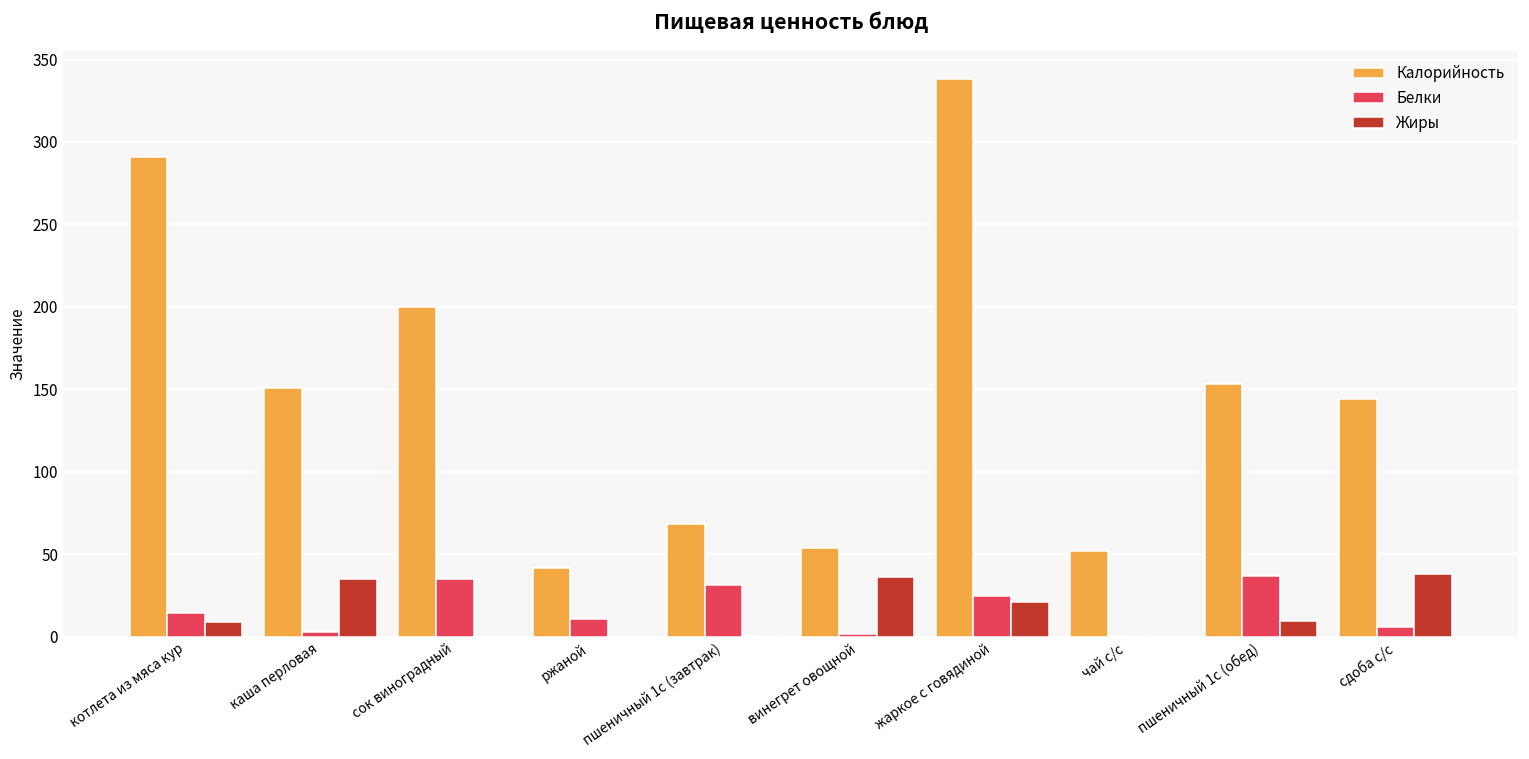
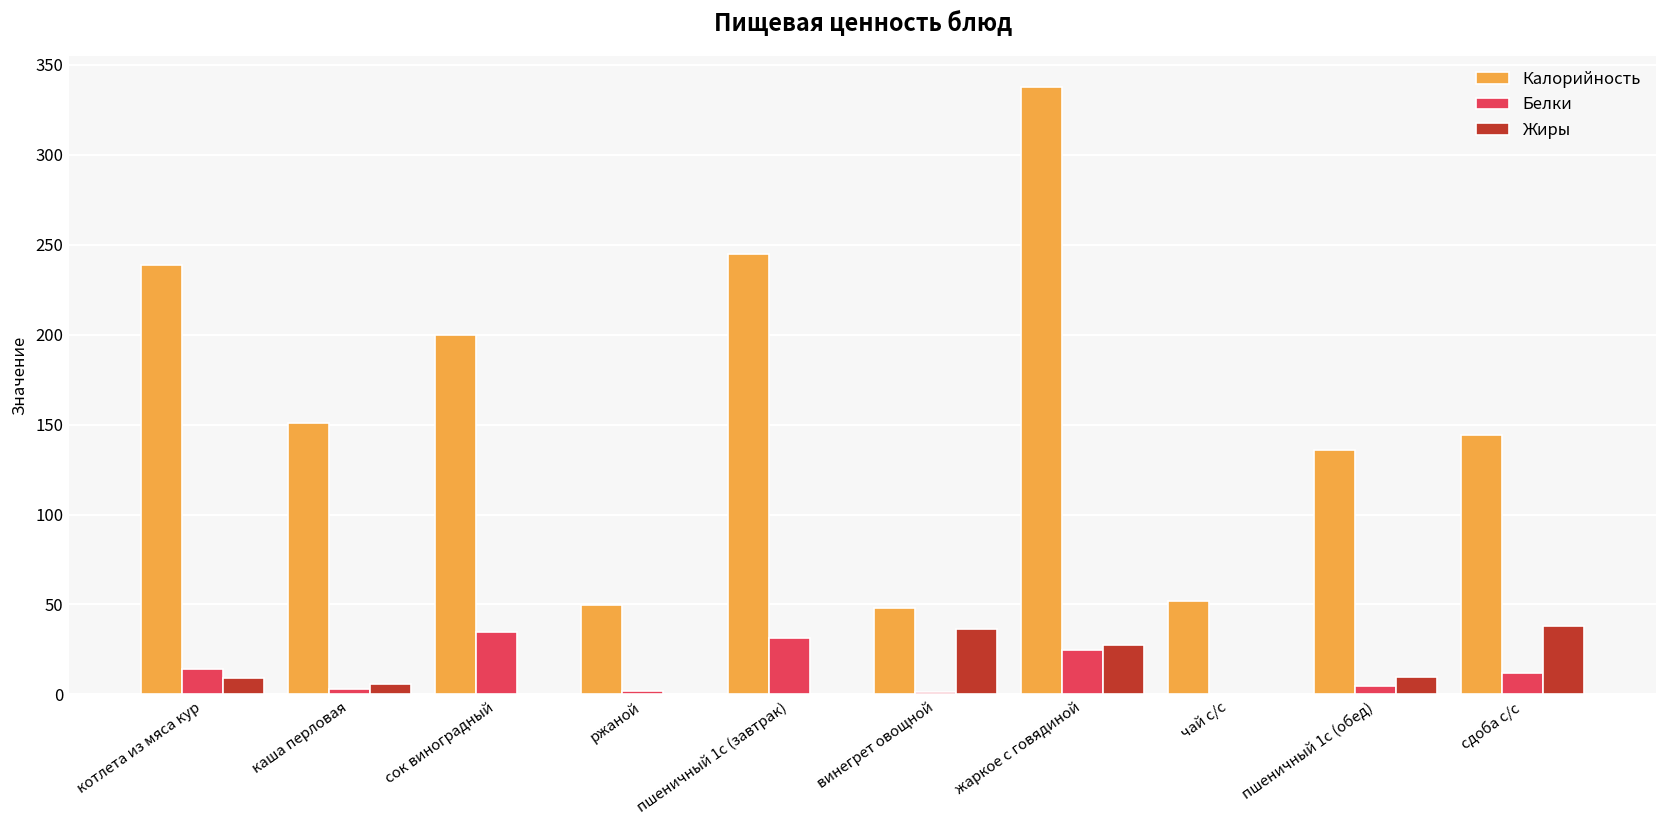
Калорийность, котлета из мяса кур: 291 -> 239
Жиры, каша перловая: 35 -> 6
Калорийность, ржаной: 42 -> 50
Белки, ржаной: 10 -> 2
Калорийность, пшеничный 1с (завтрак): 68 -> 245
Калорийность, винегрет овощной: 54 -> 48
Жиры, жаркое с говядиной: 21 -> 27
Калорийность, пшеничный 1с (обед): 153 -> 136
Белки, пшеничный 1с (обед): 37 -> 5
Белки, сдоба с/с: 6 -> 12
